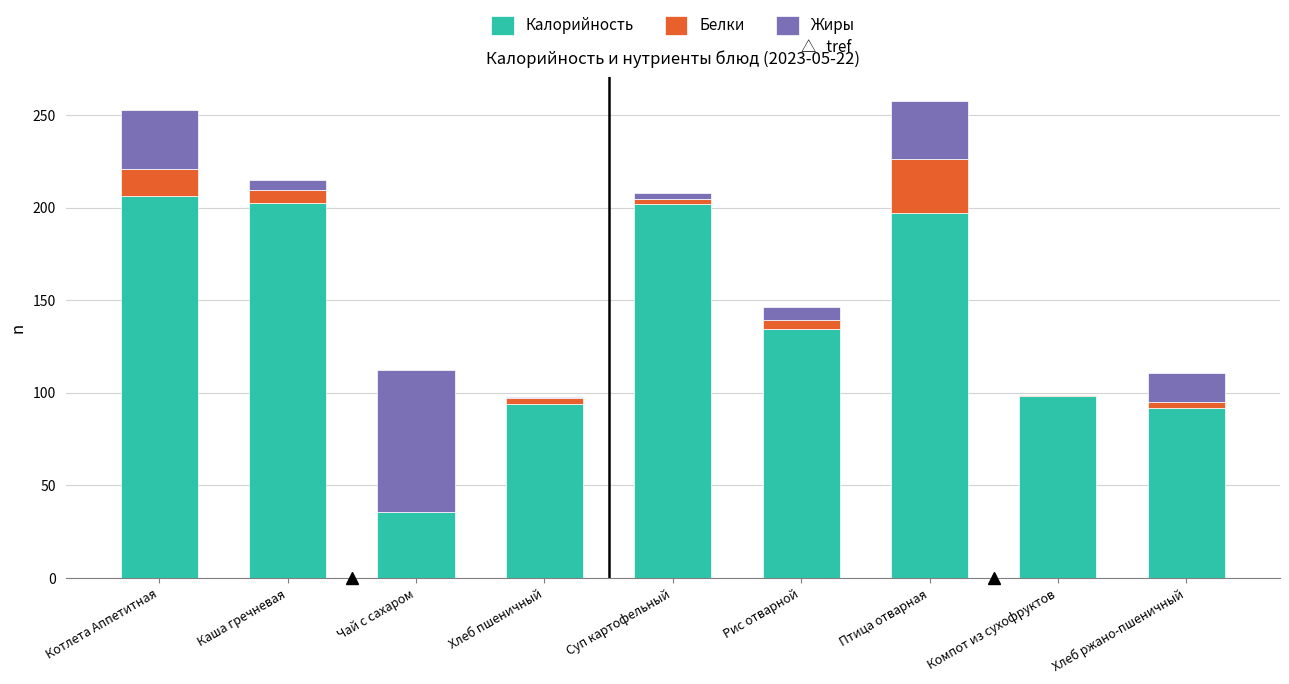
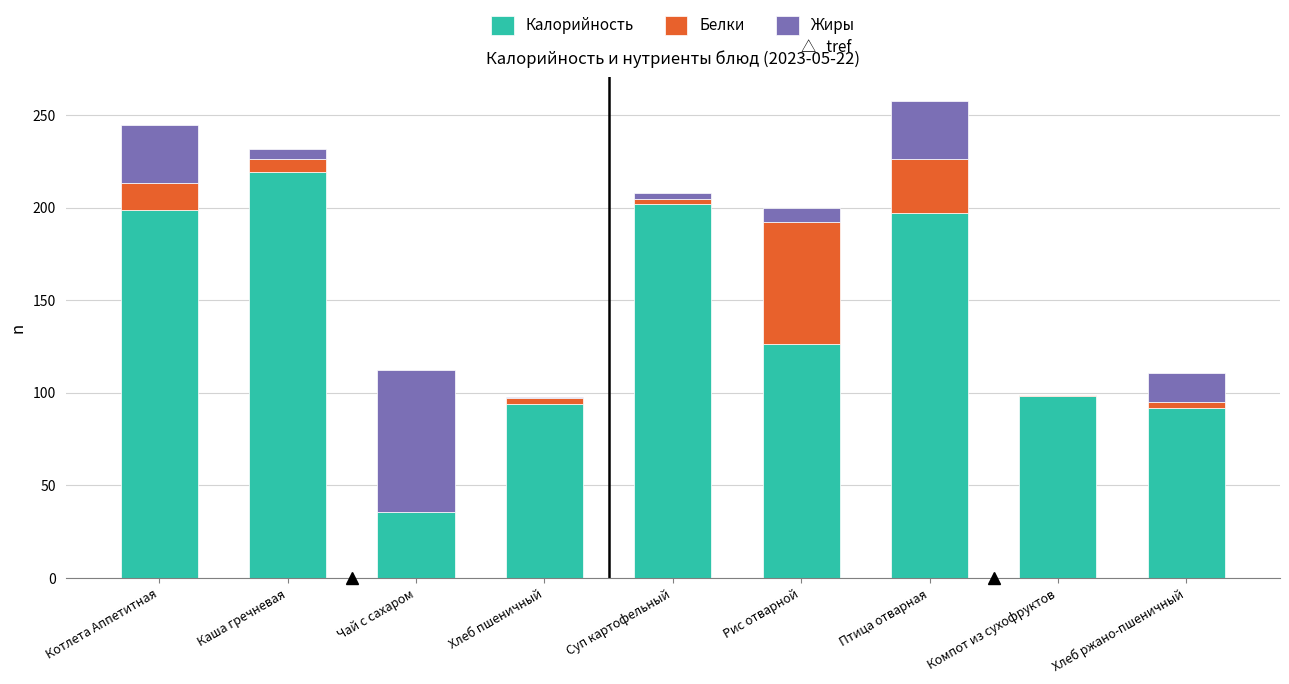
Калорийность, Котлета Аппетитная: 206 -> 198
Калорийность, Каша гречневая: 202 -> 219
Калорийность, Рис отварной: 134 -> 126
Белки, Рис отварной: 5 -> 66
